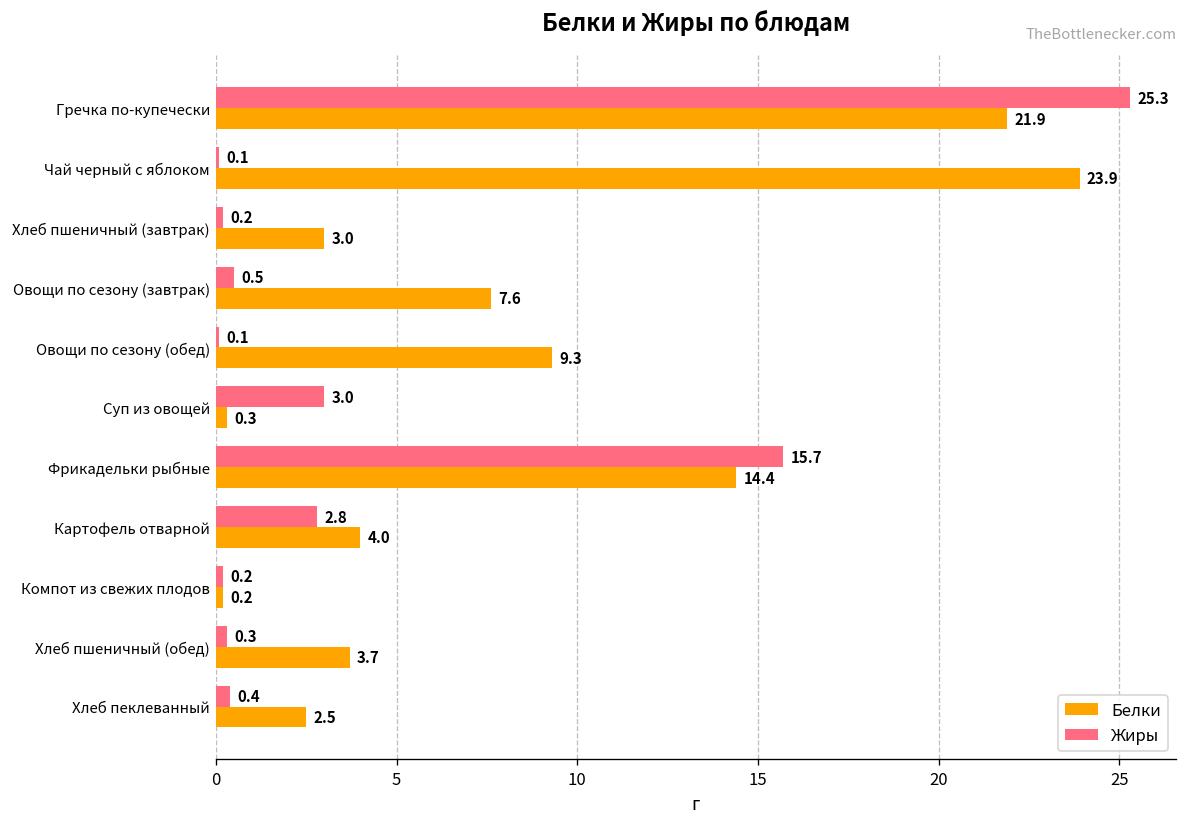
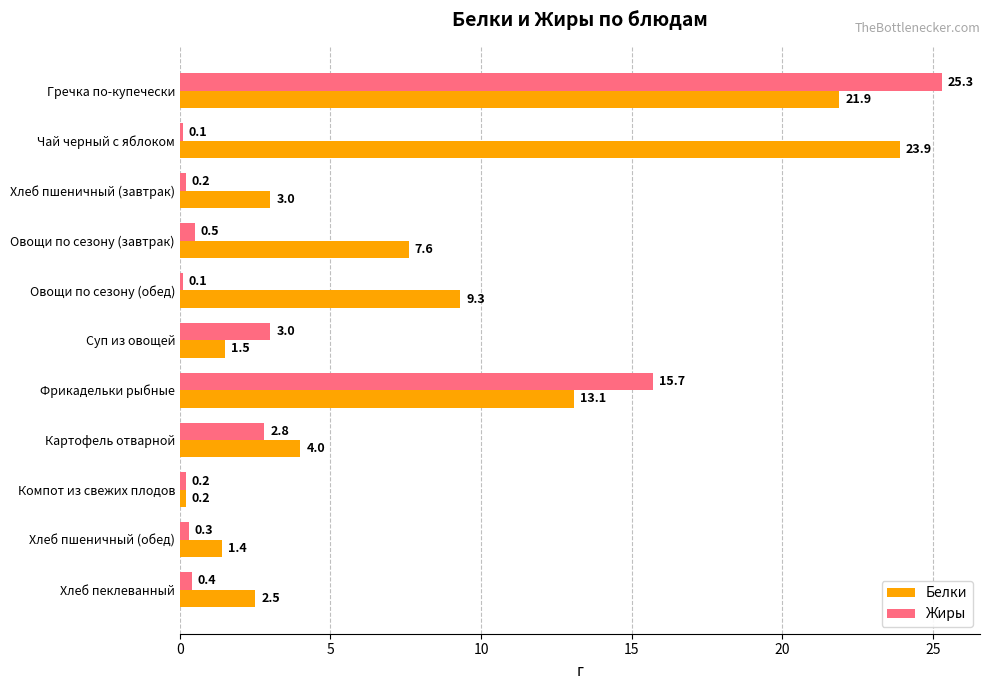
Белки, Суп из овощей: 0.3 -> 1.5
Белки, Фрикадельки рыбные: 14.4 -> 13.1
Белки, Хлеб пшеничный (обед): 3.7 -> 1.4
